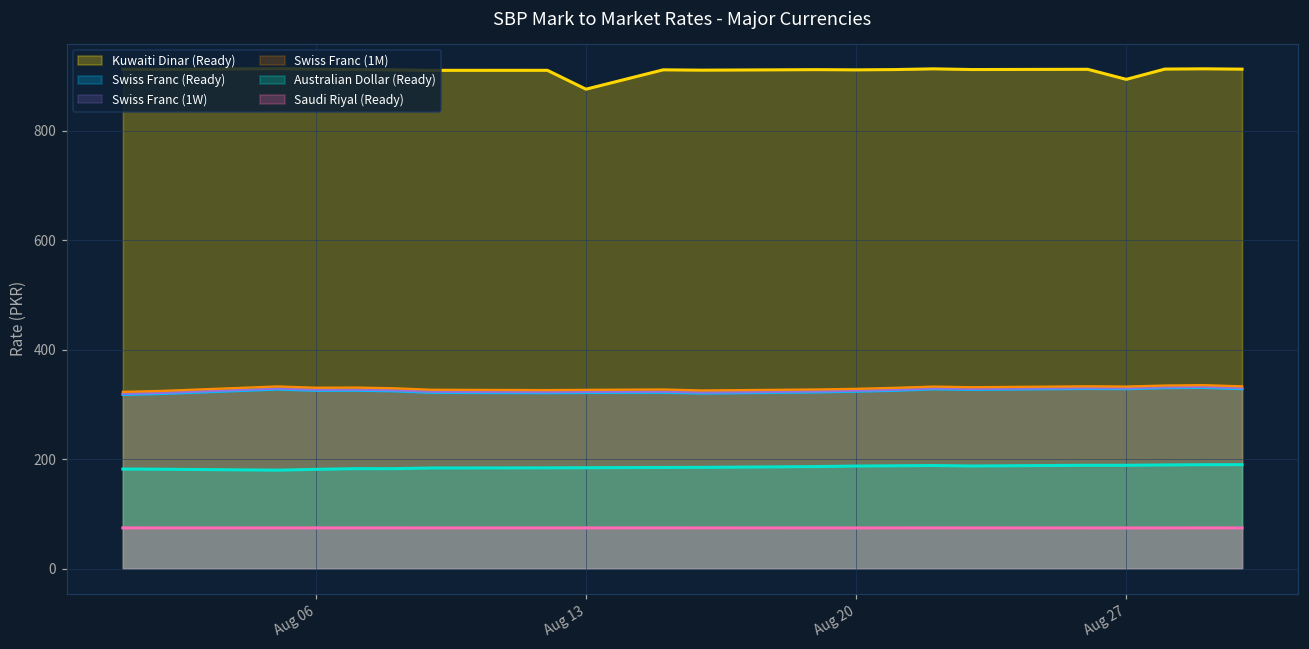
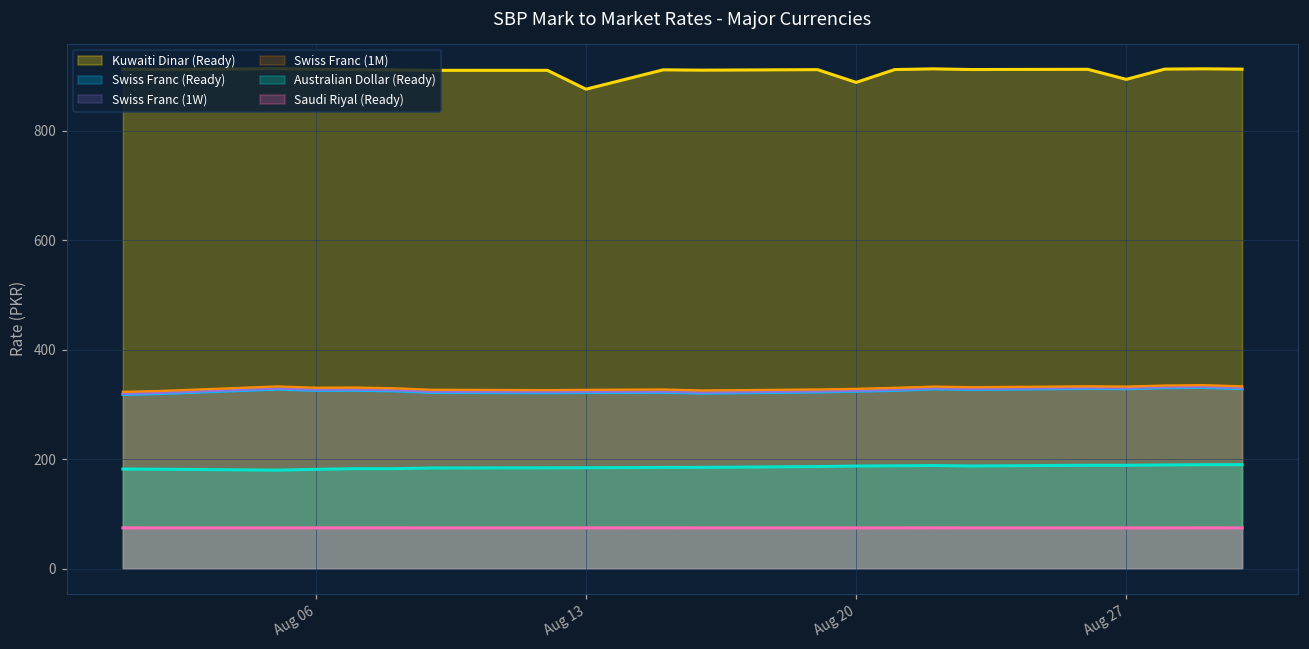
Kuwaiti Dinar (Ready), Aug 20: 910 -> 890
